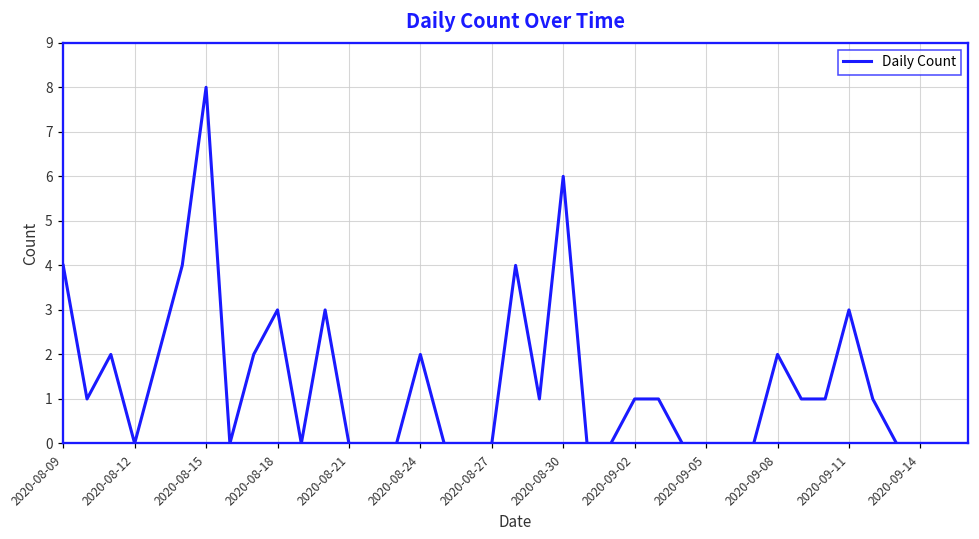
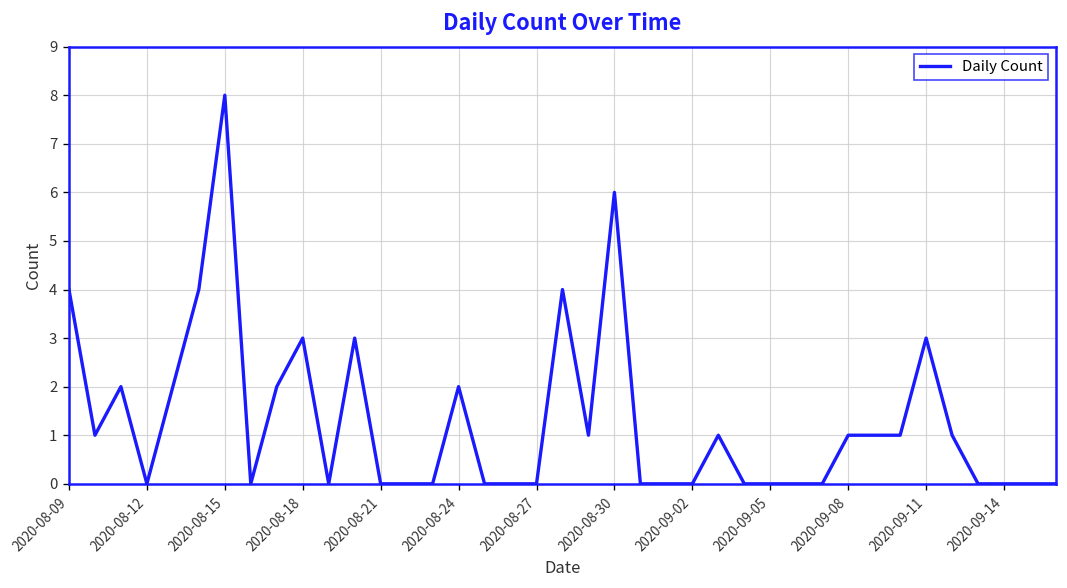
2020-09-02: 1 -> 0
2020-09-08: 2 -> 1
